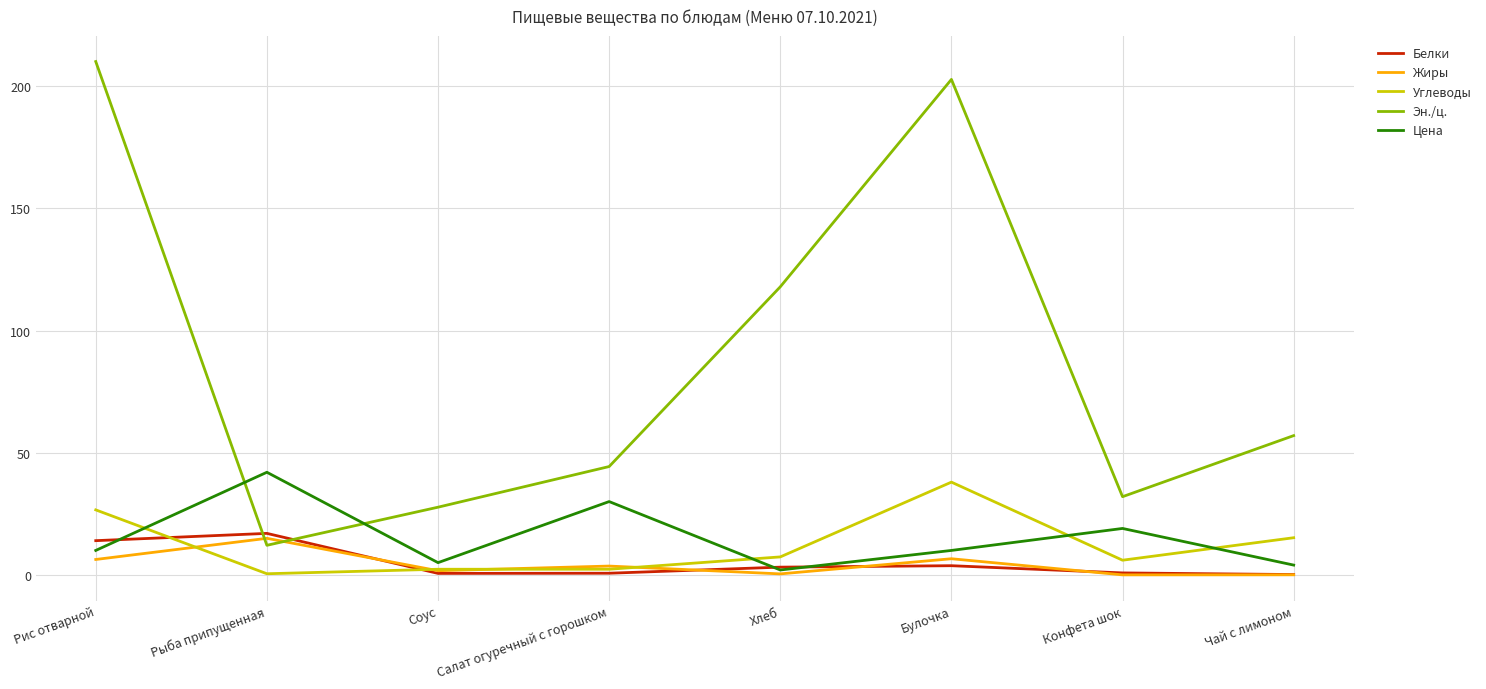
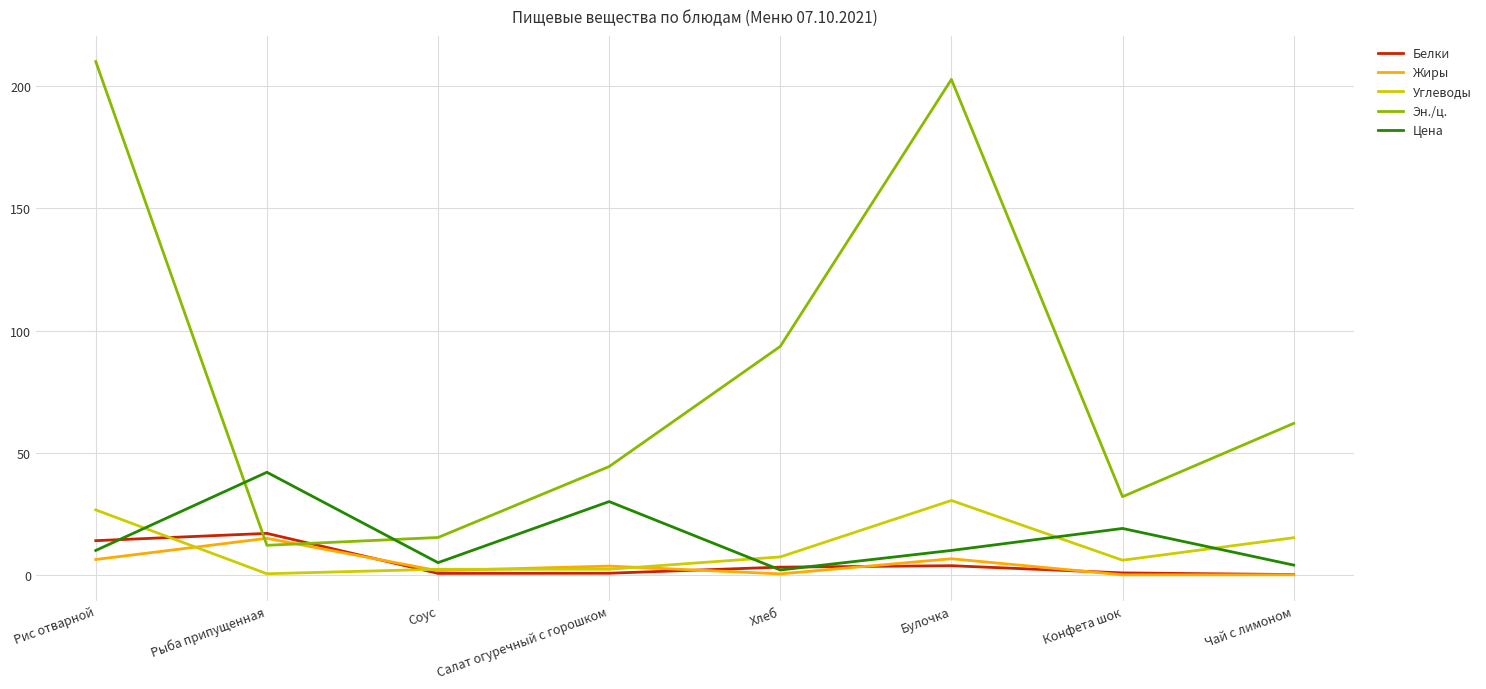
Эн./ц., Соус: 28 -> 15
Эн./ц., Хлеб: 118 -> 94
Углеводы, Булочка: 38 -> 30
Эн./ц., Чай с лимоном: 57 -> 62
